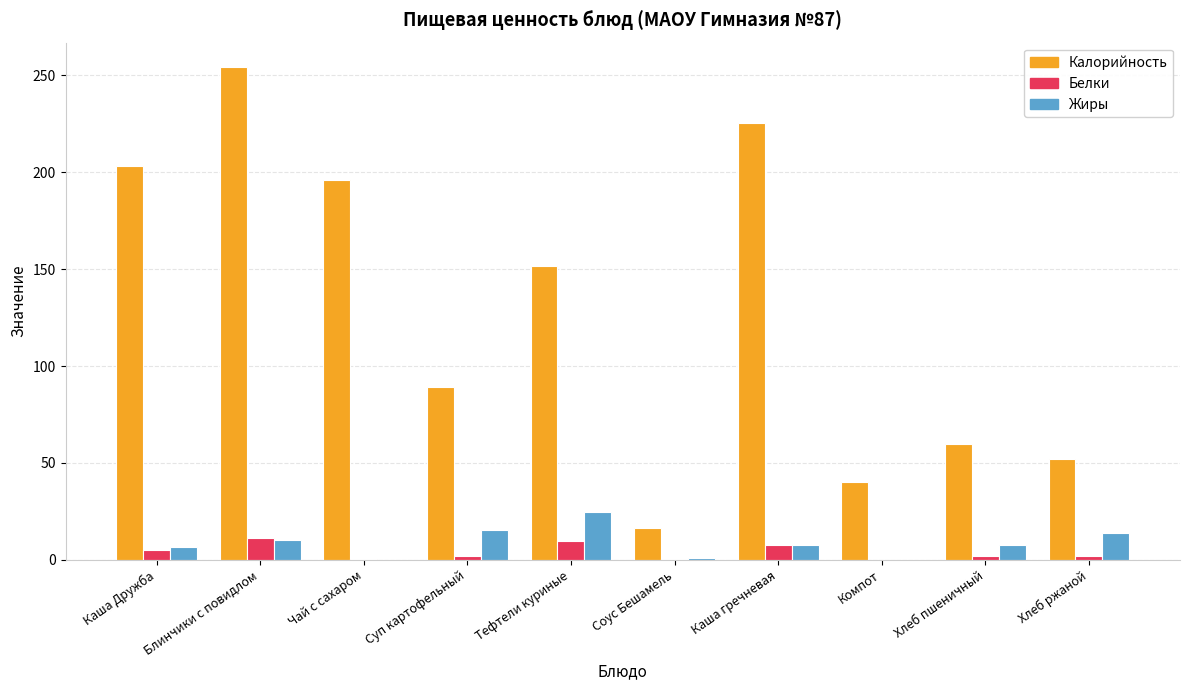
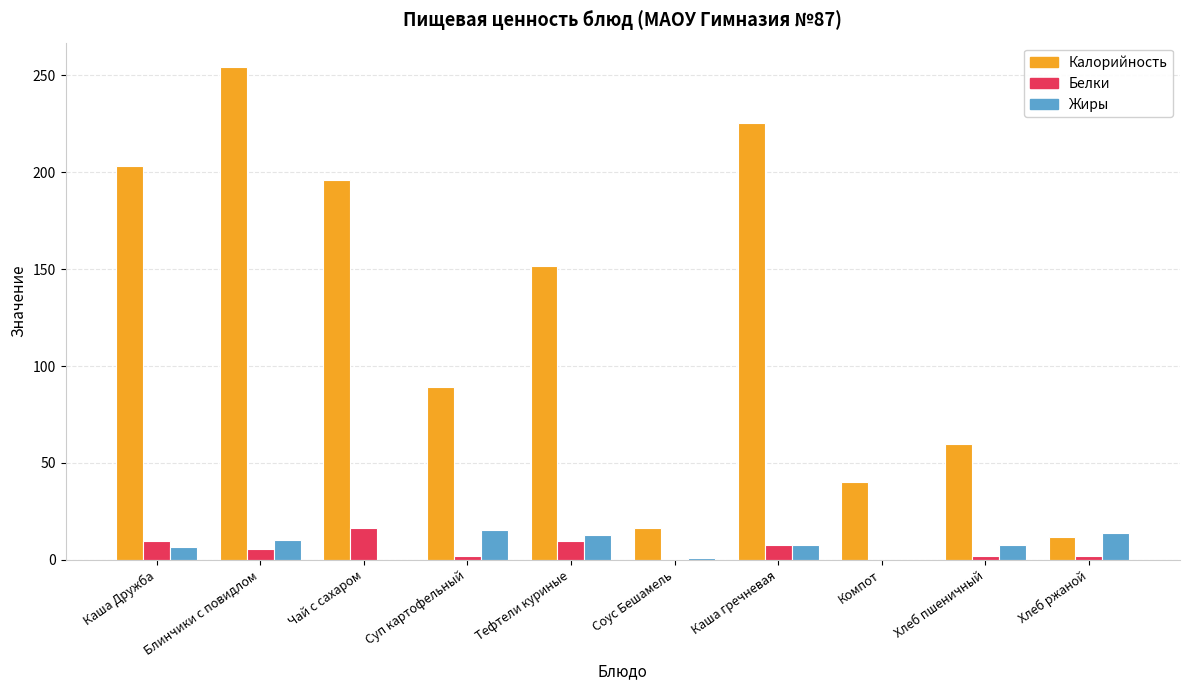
Белки, Каша Дружба: 5 -> 10
Белки, Блинчики с повидлом: 11 -> 6
Белки, Чай с сахаром: 0 -> 16
Жиры, Тефтели куриные: 25 -> 13
Калорийность, Хлеб ржаной: 52 -> 12
